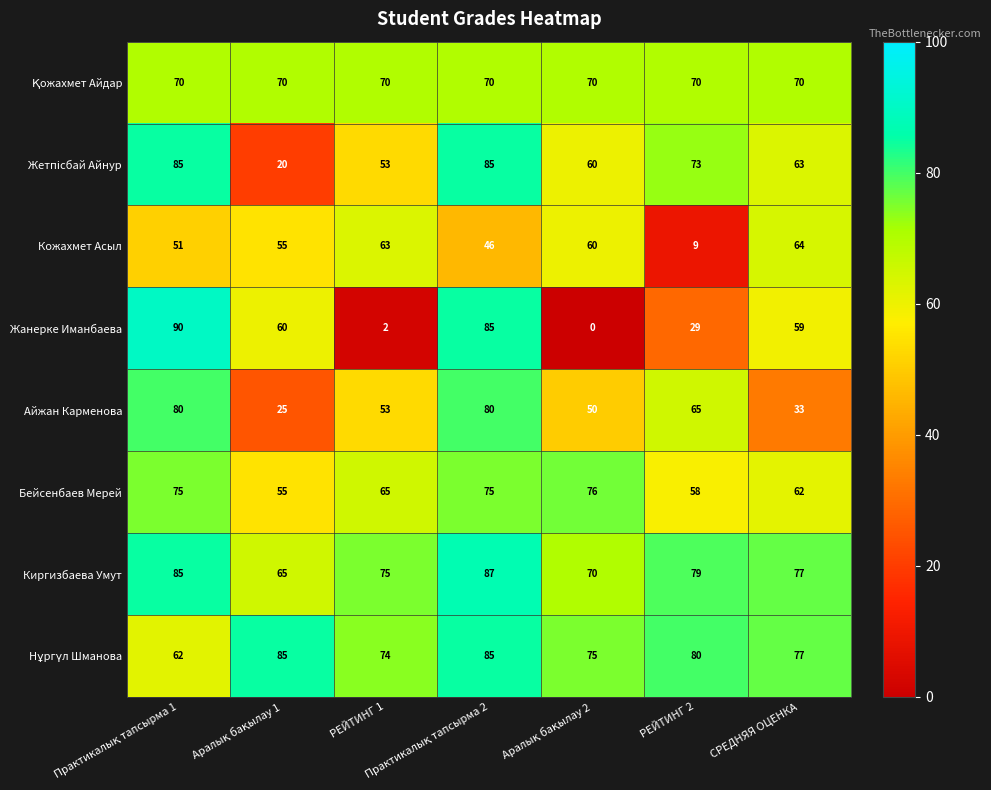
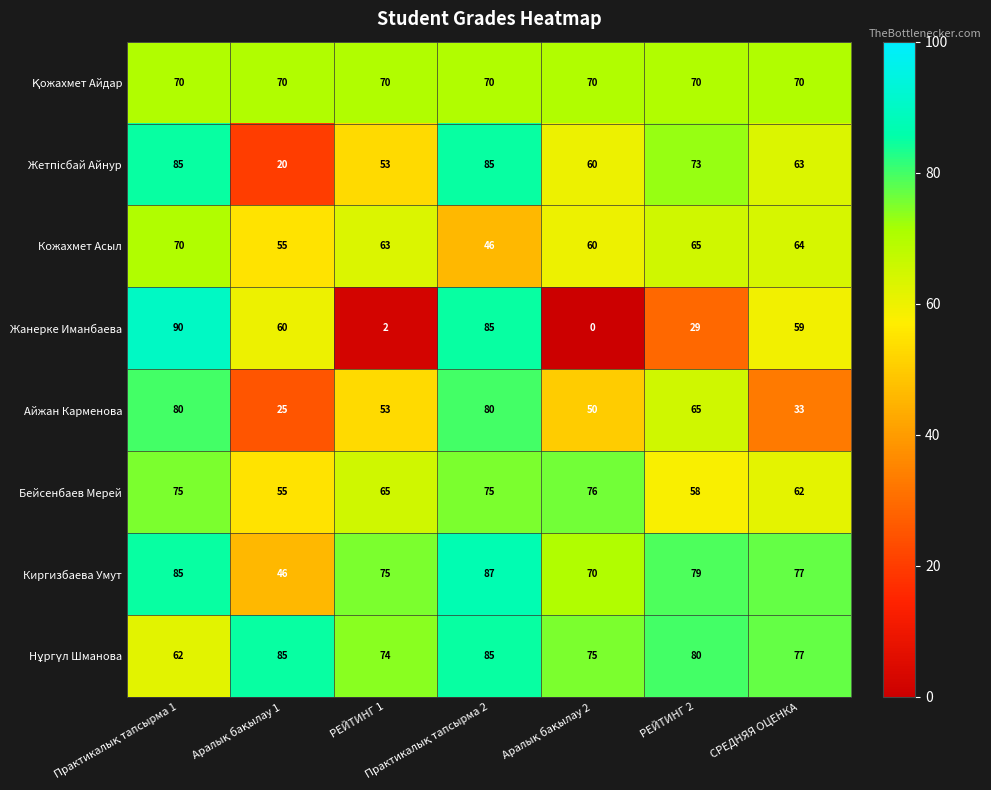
Кожахмет Асыл, Практикалық тапсырма 1: 51 -> 70
Кожахмет Асыл, РЕЙТИНГ 2: 9 -> 65
Киргизбаева Умут, Аралық бақылау 1: 65 -> 46
